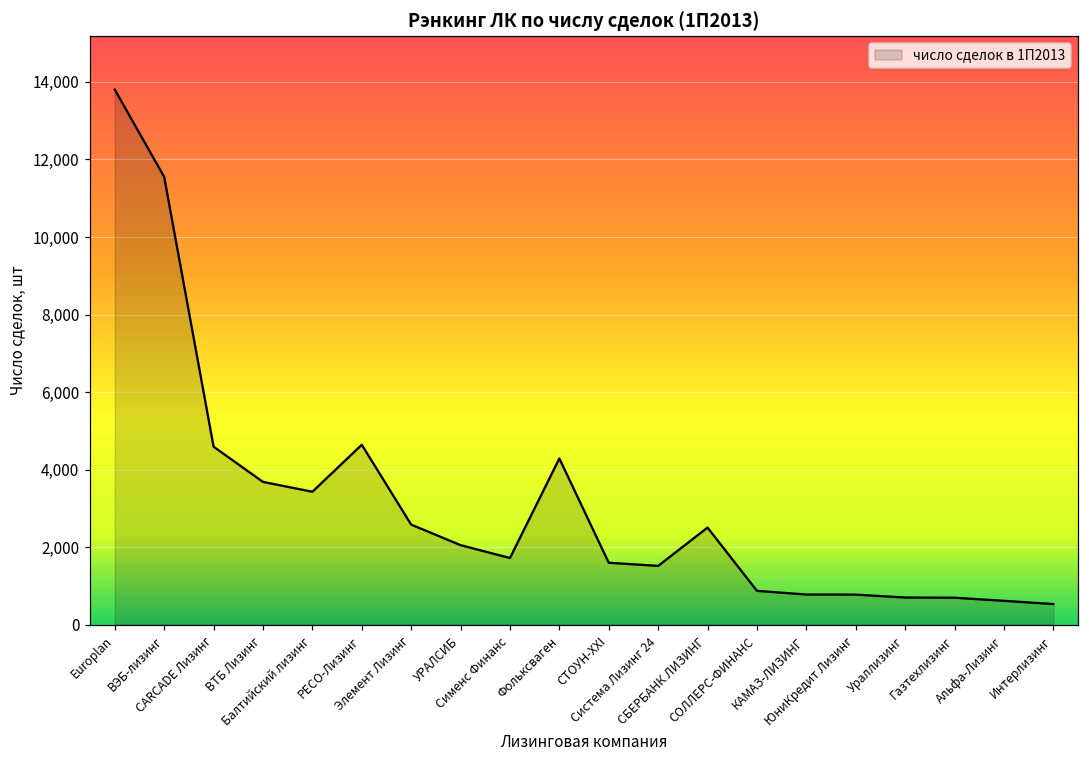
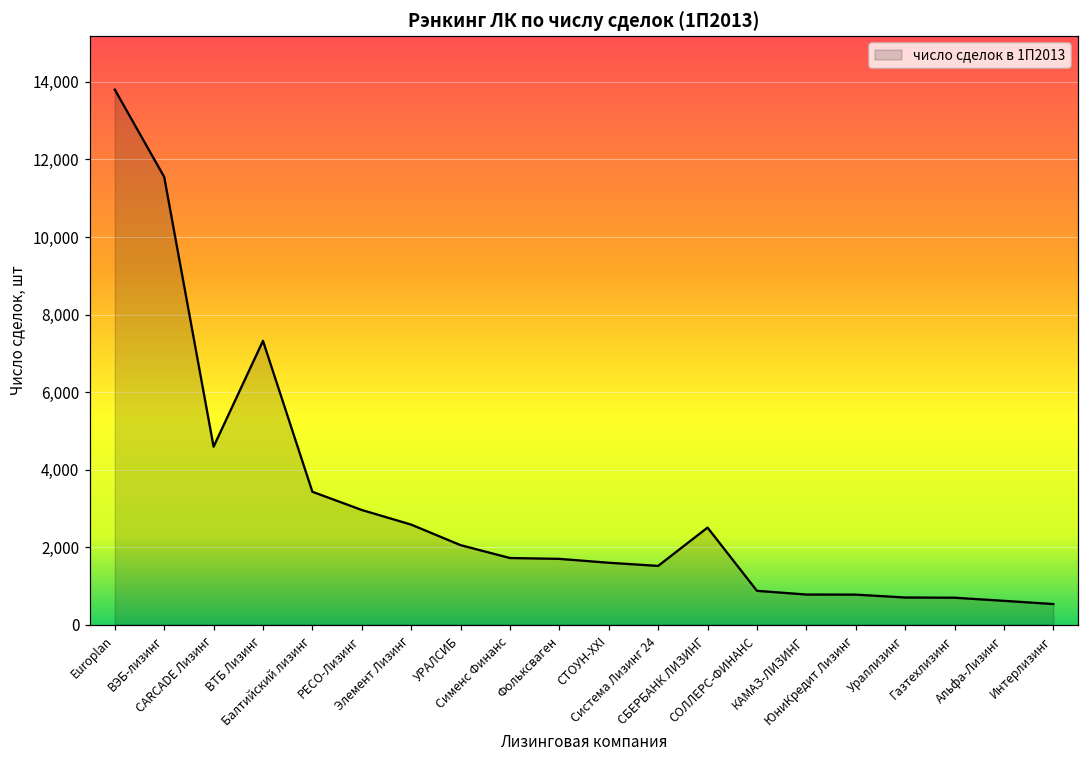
ВТБ Лизинг: 3,700 -> 7,300
РЕСО-Лизинг: 4,600 -> 3,000
Фольксваген: 4,300 -> 1,700
